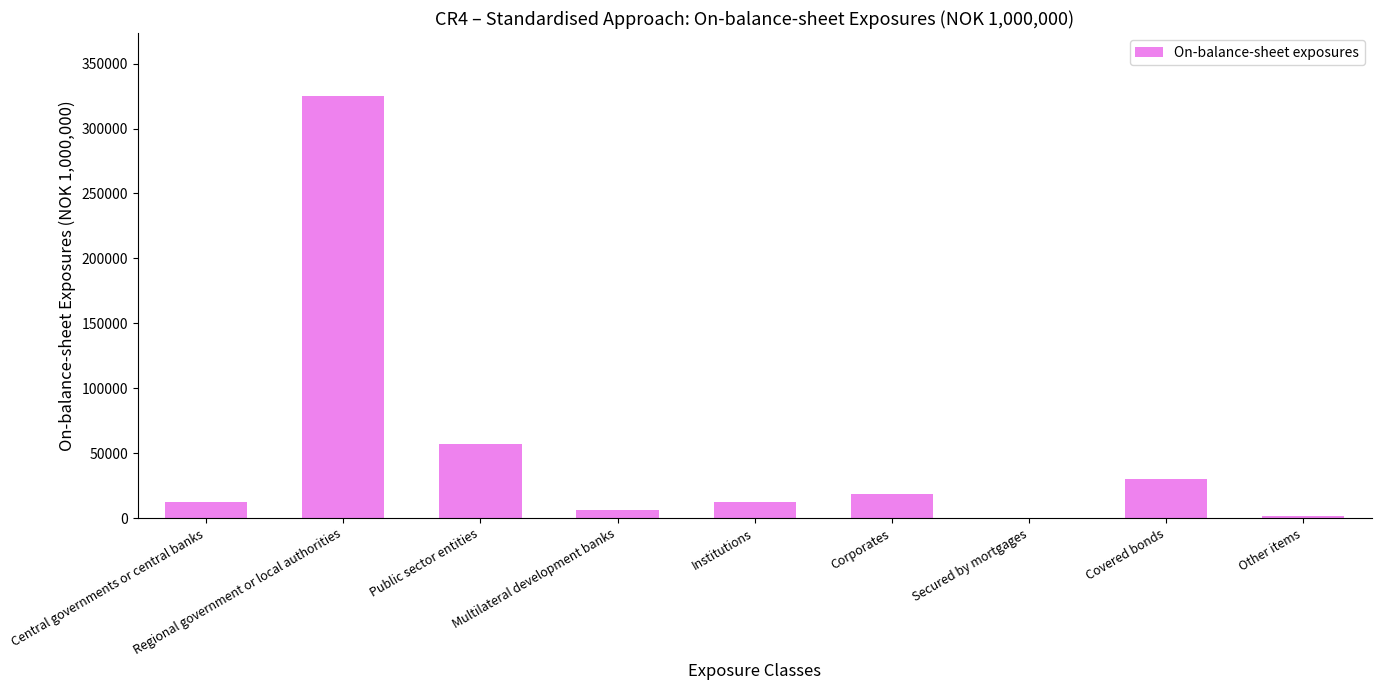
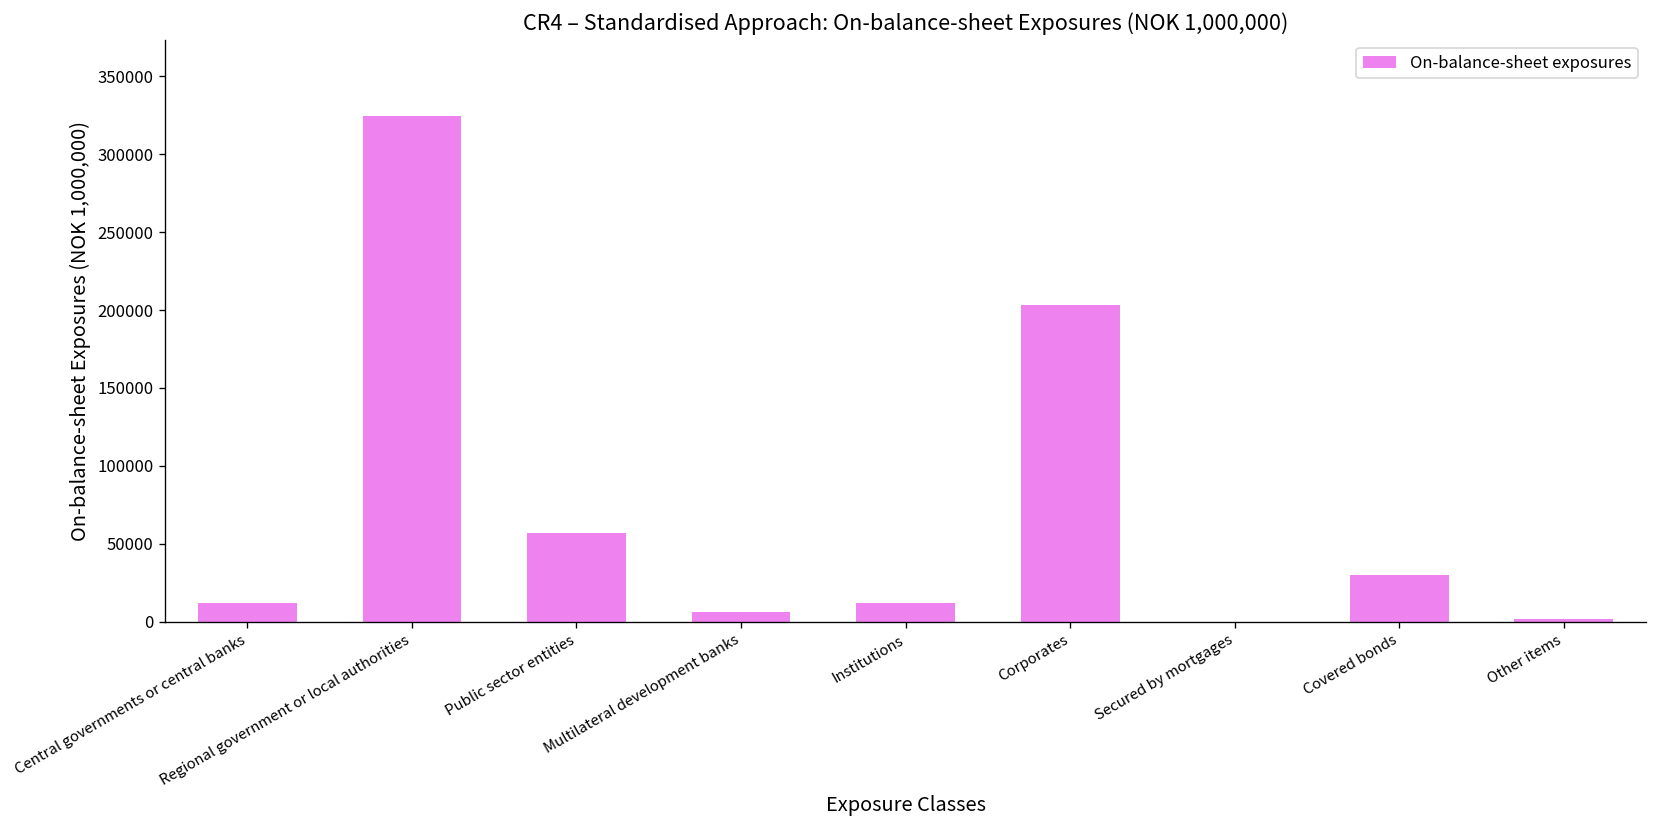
Corporates: 18000 -> 203000
